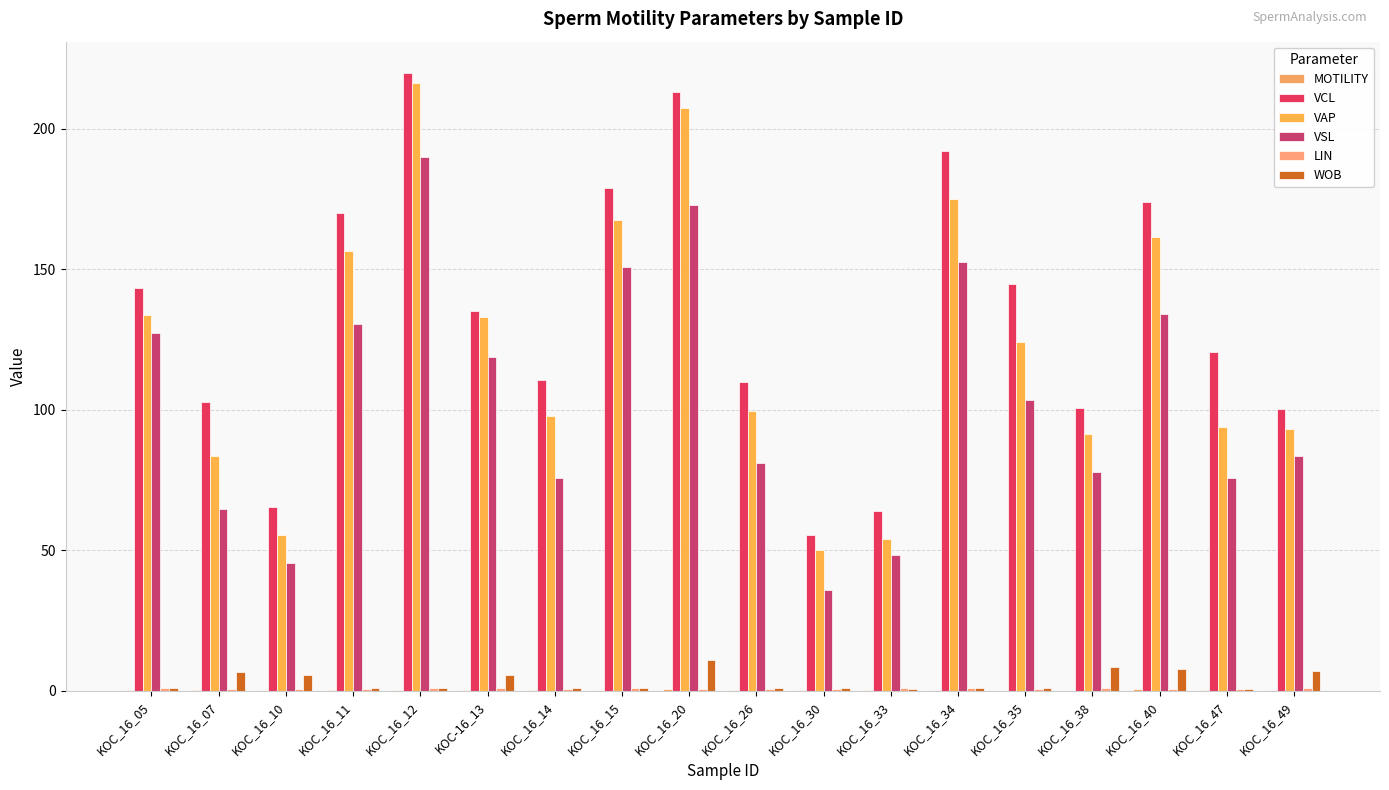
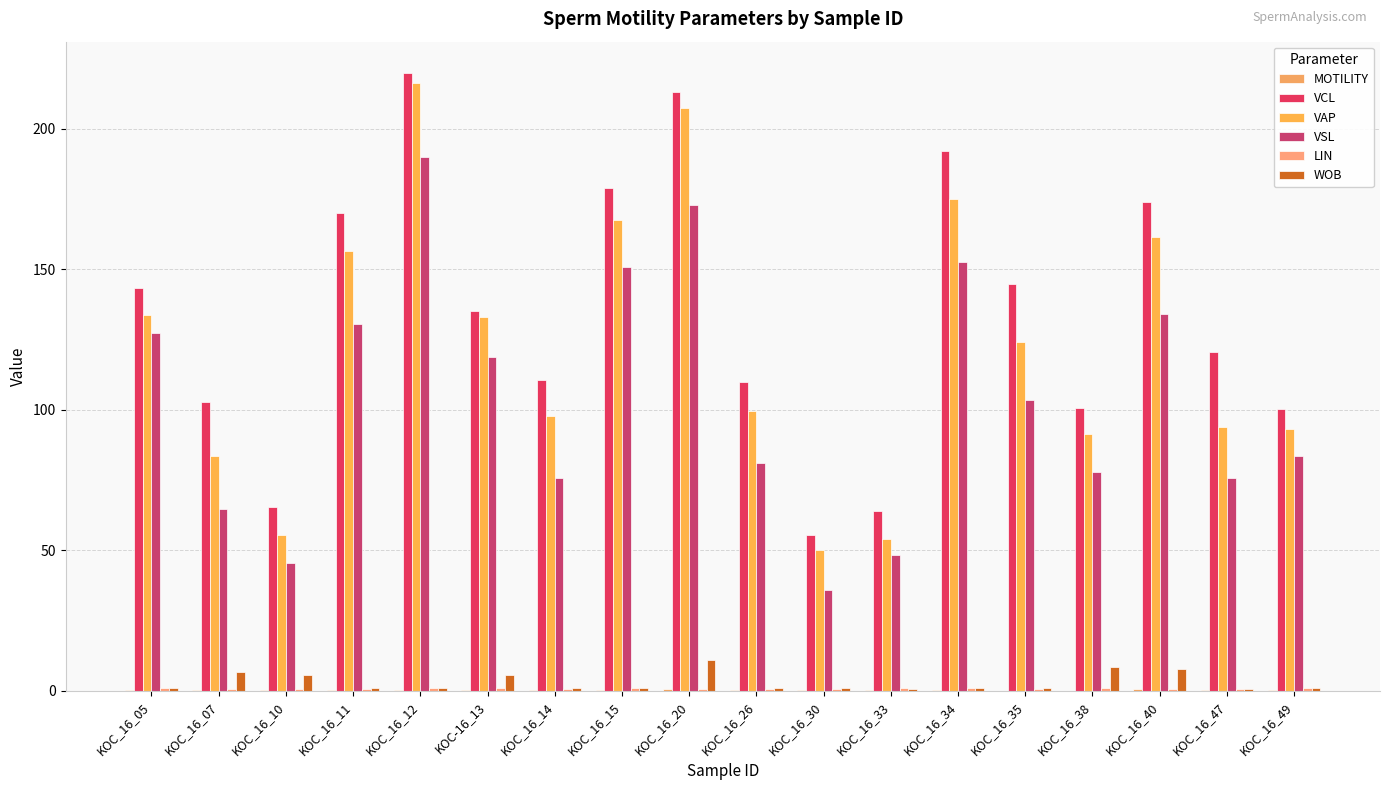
WOB, KOC_16_49: 7 -> 1
